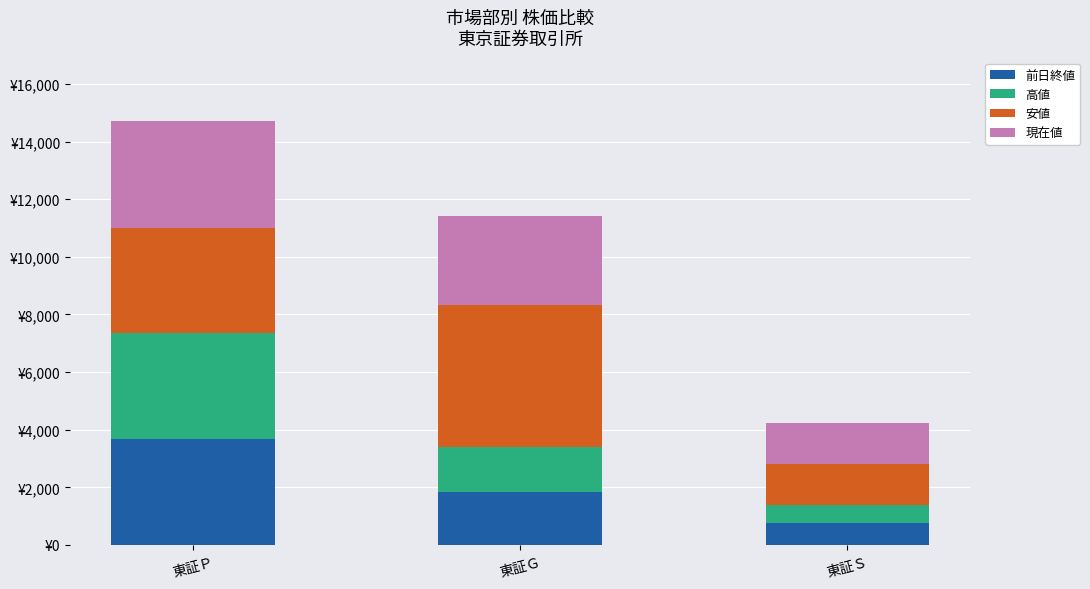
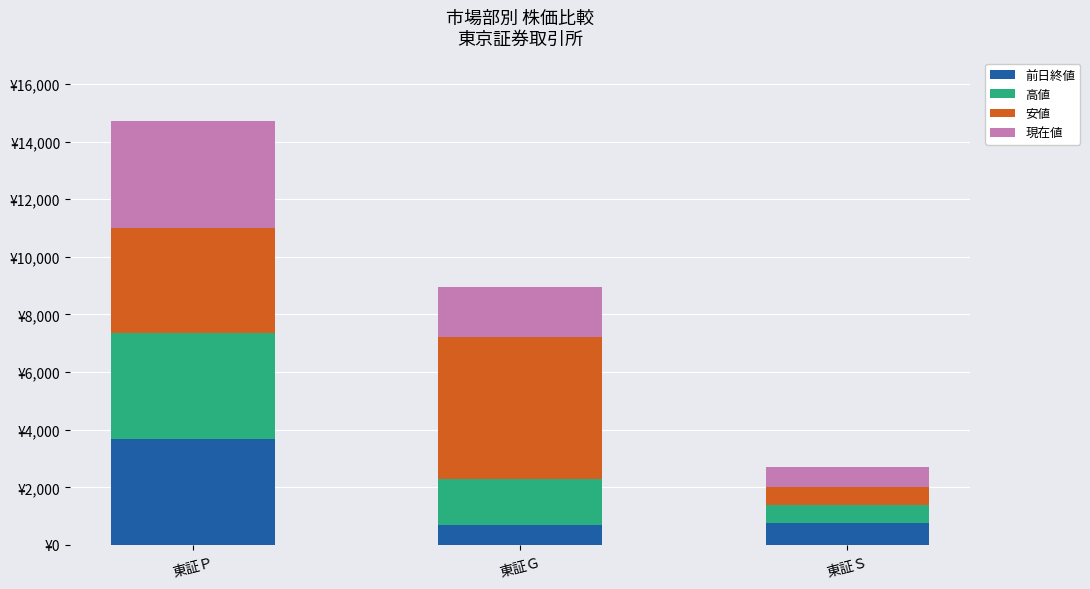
前日終値, 東証Ｇ: ¥1,800 -> ¥700
現在値, 東証Ｇ: ¥3,100 -> ¥1,800
安値, 東証Ｓ: ¥1,400 -> ¥600
現在値, 東証Ｓ: ¥1,400 -> ¥700
